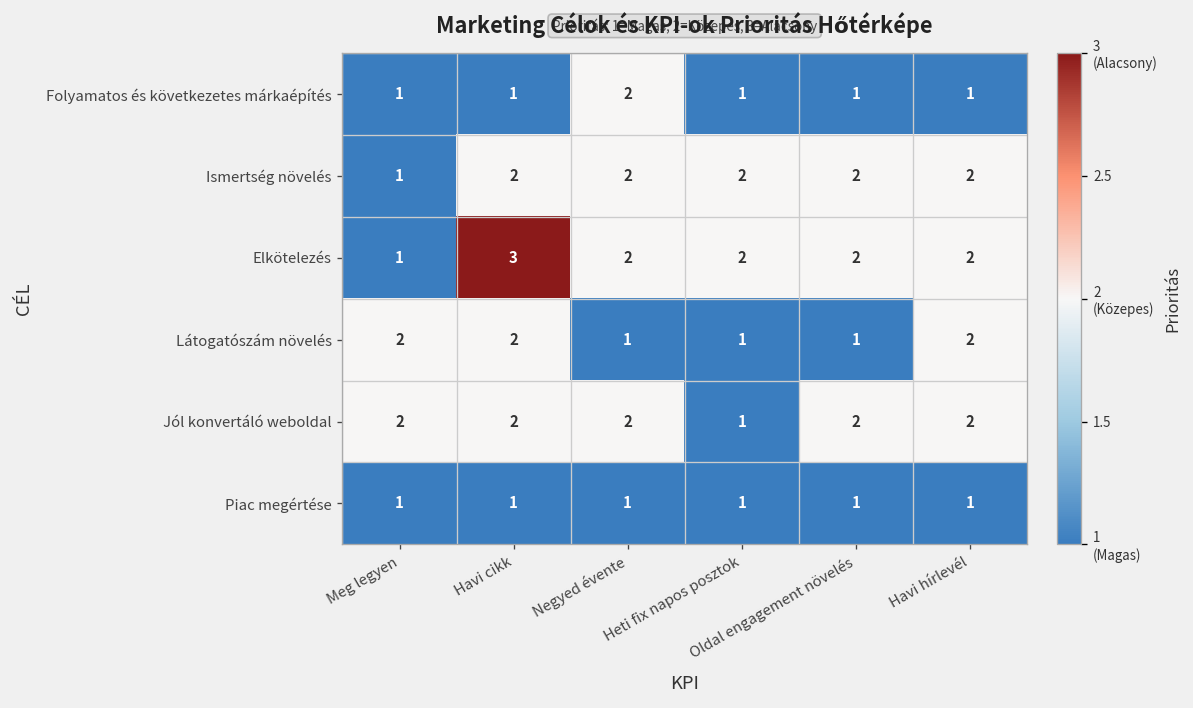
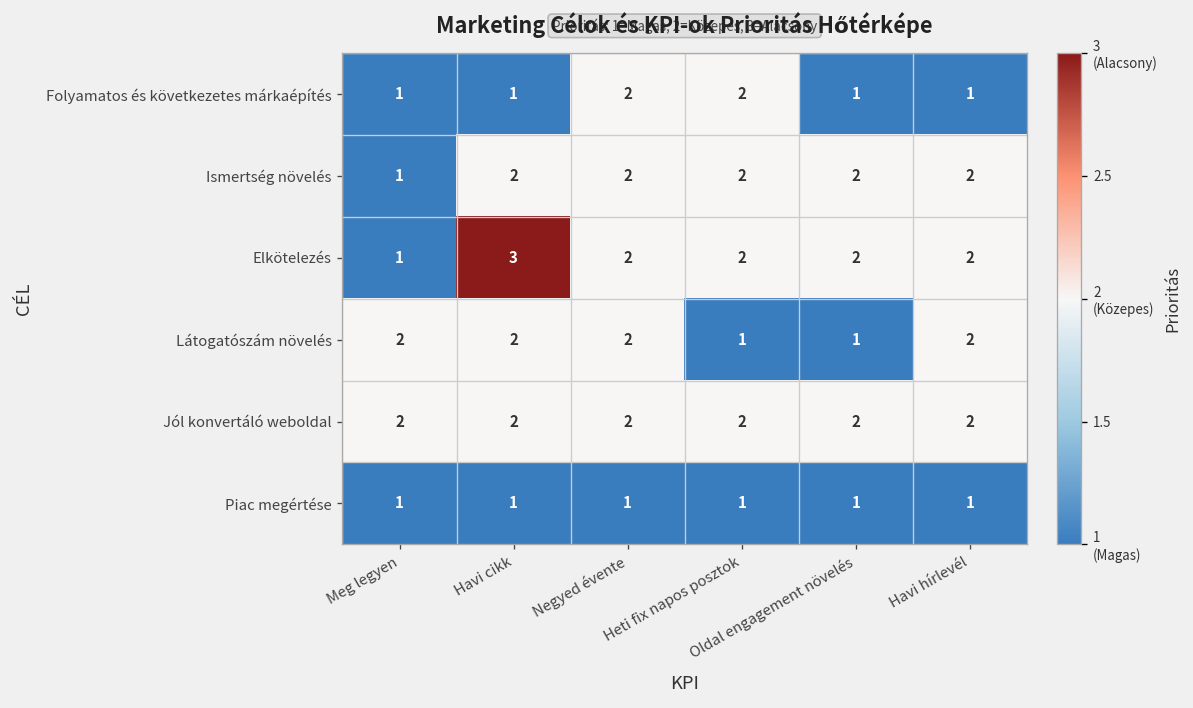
Folyamatos és következetes márkaépítés, Heti fix napos posztok: 1 -> 2
Látogatószám növelés, Negyed évente: 1 -> 2
Jól konvertáló weboldal, Heti fix napos posztok: 1 -> 2
